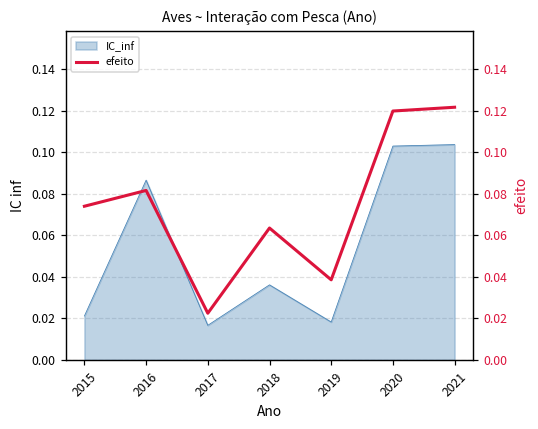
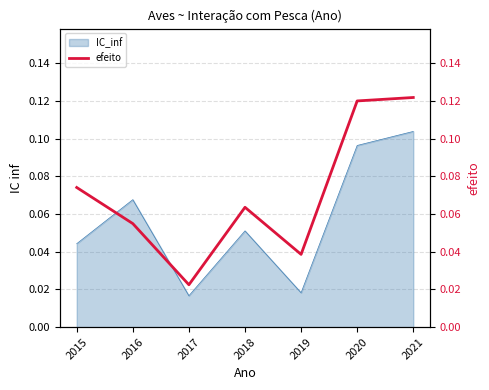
IC_inf, 2015: 0.021 -> 0.044
IC_inf, 2016: 0.087 -> 0.068
IC_inf, 2018: 0.036 -> 0.051
IC_inf, 2020: 0.103 -> 0.096
efeito, 2016: 0.082 -> 0.055
